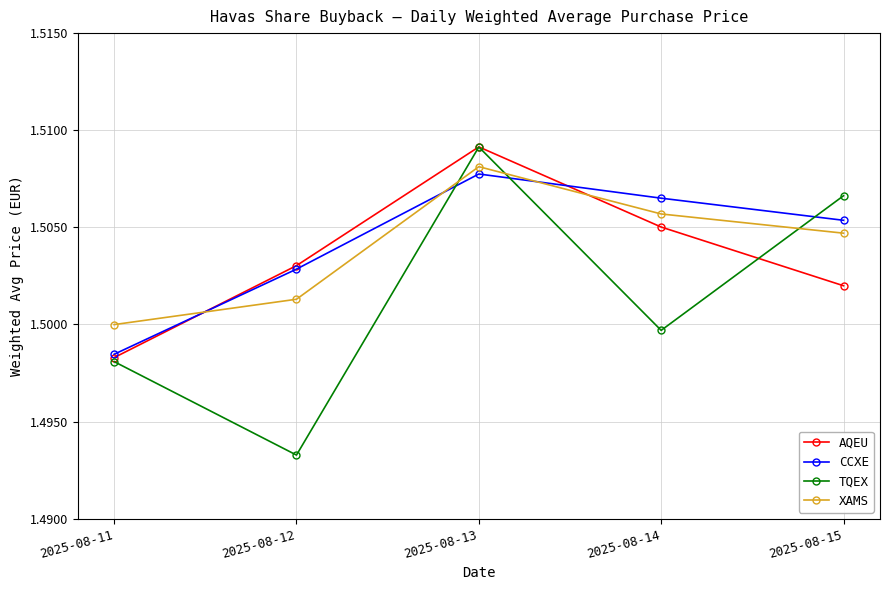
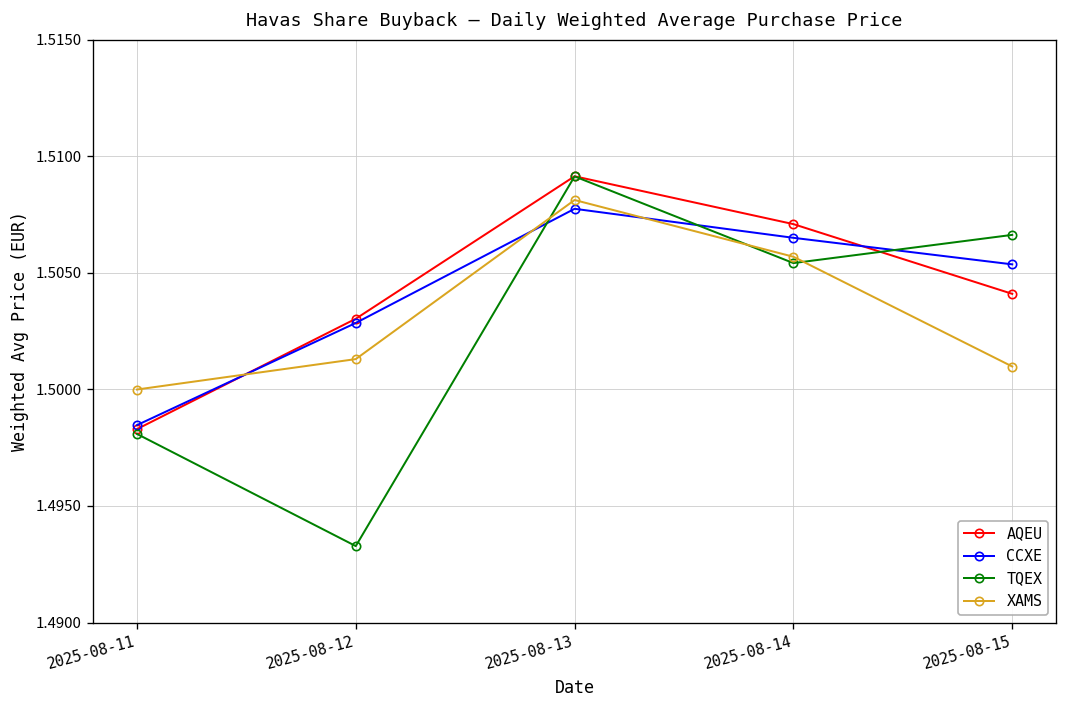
AQEU, 2025-08-14: 1.5050 -> 1.5071
TQEX, 2025-08-14: 1.4997 -> 1.5054
AQEU, 2025-08-15: 1.5020 -> 1.5041
XAMS, 2025-08-15: 1.5047 -> 1.5010
